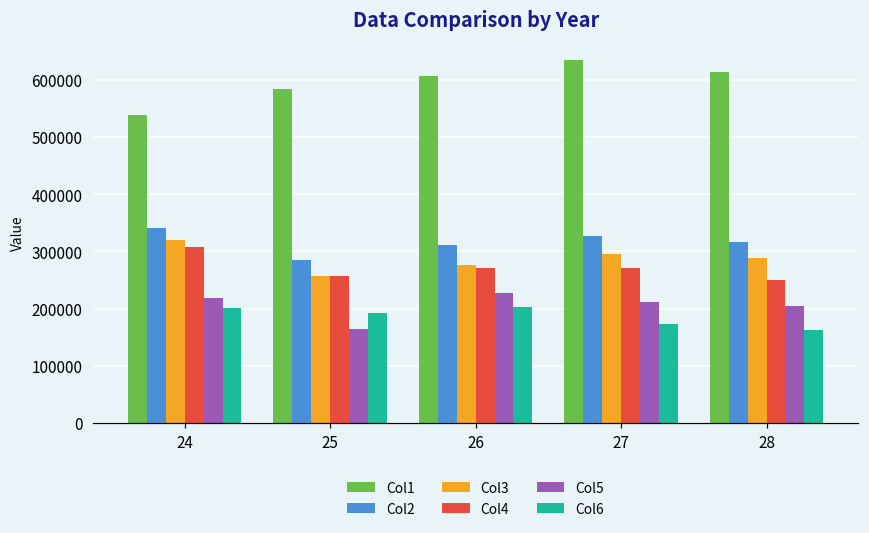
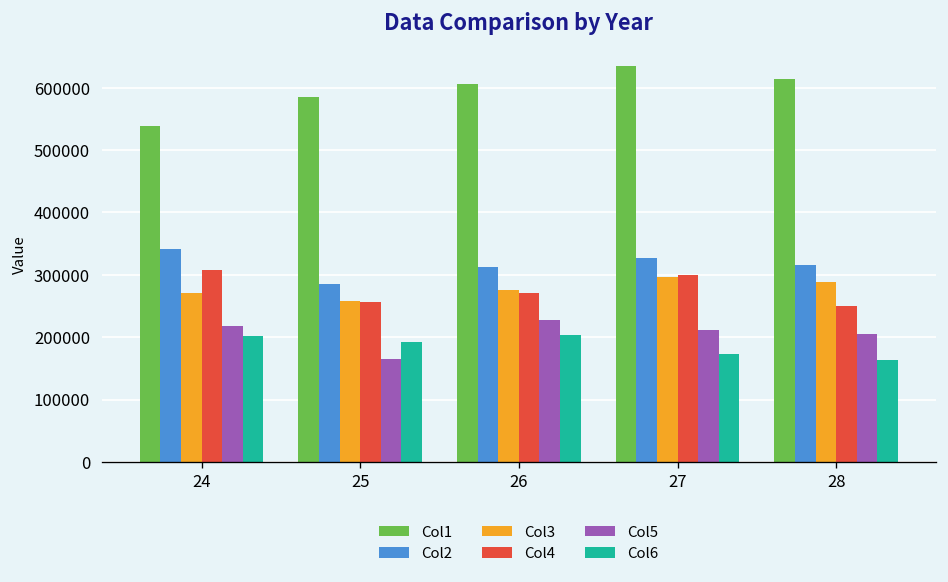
Col3, 24: 320000 -> 270000
Col4, 27: 270000 -> 300000
